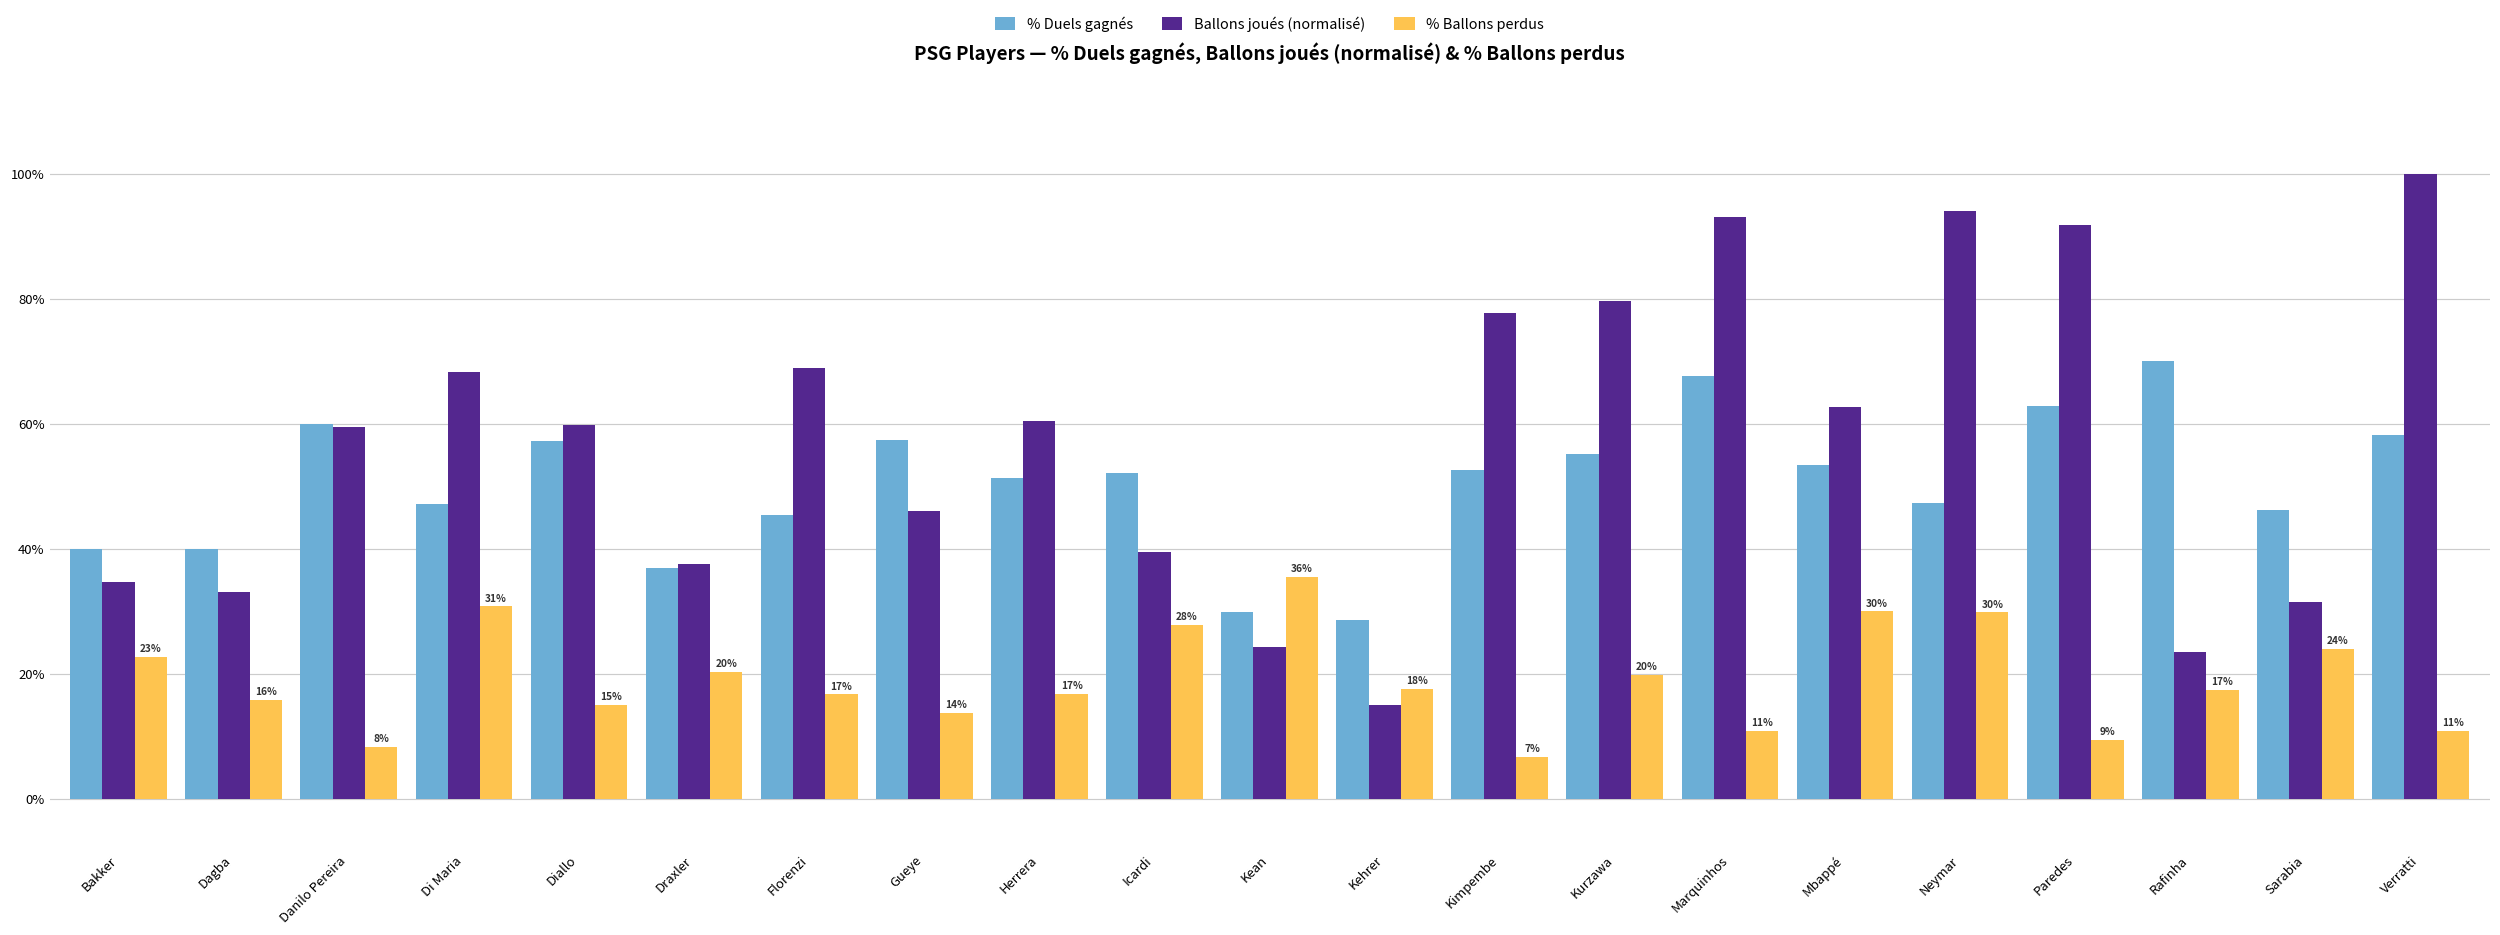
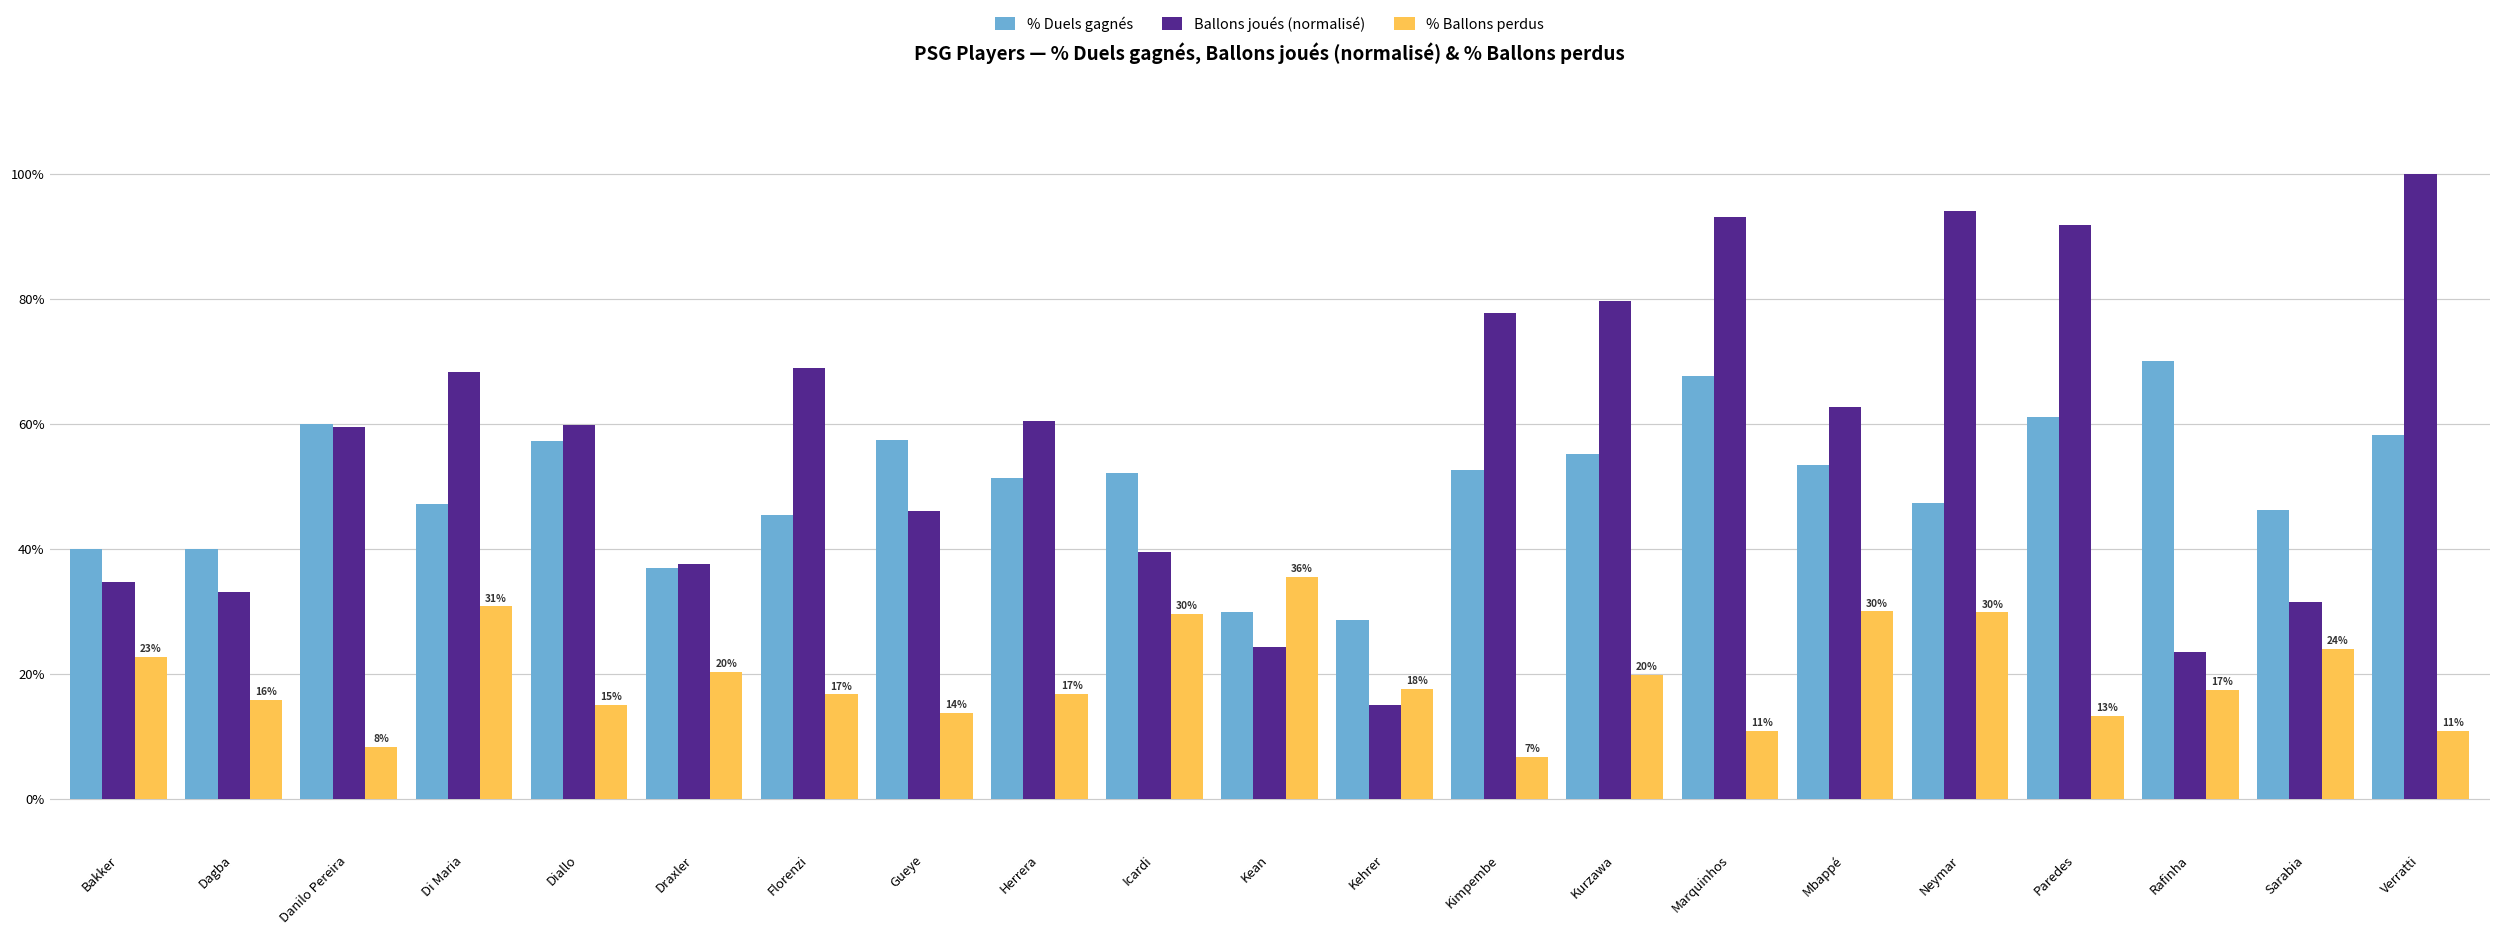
% Ballons perdus, Icardi: 28% -> 30%
% Duels gagnés, Paredes: 63% -> 61%
% Ballons perdus, Paredes: 9% -> 13%
